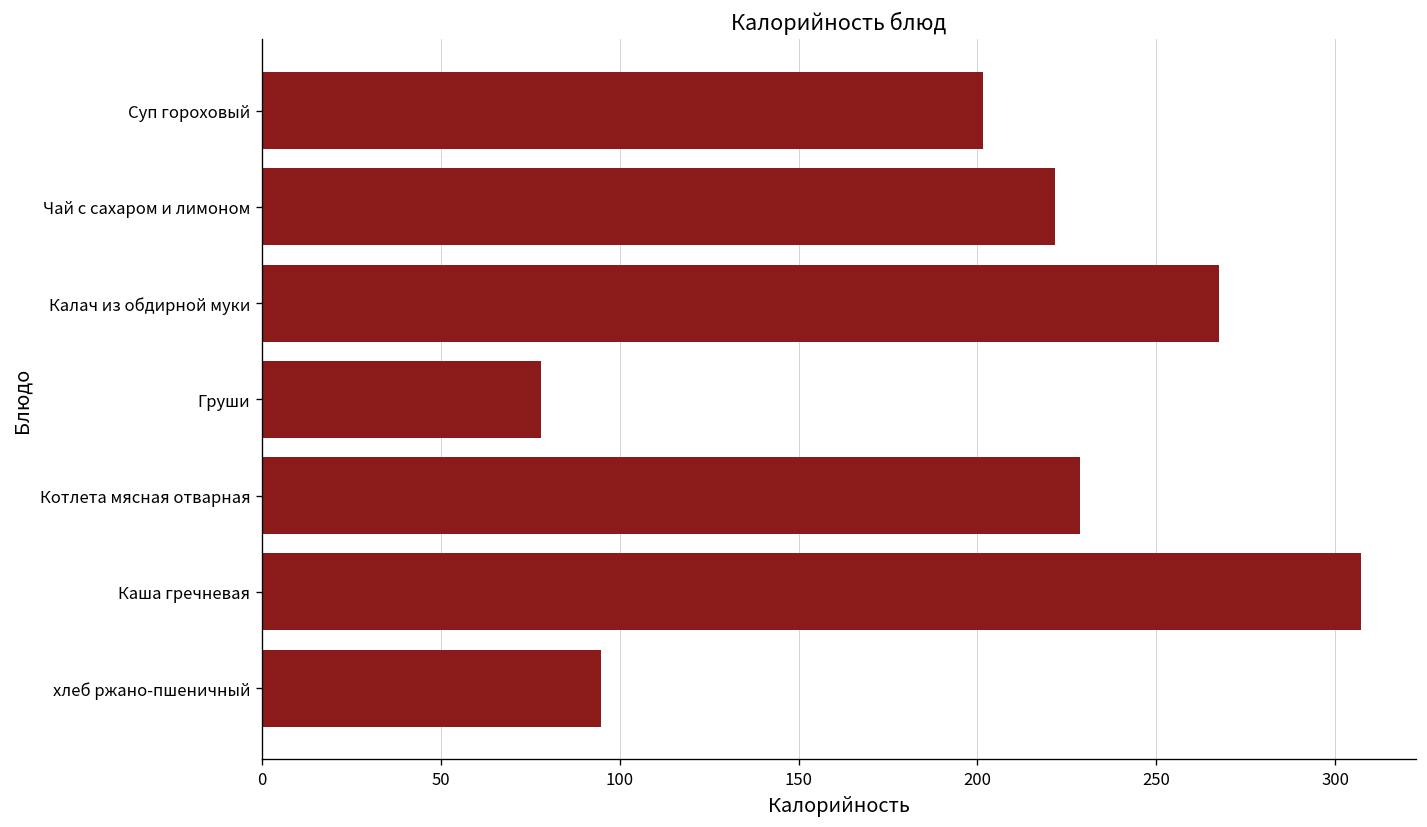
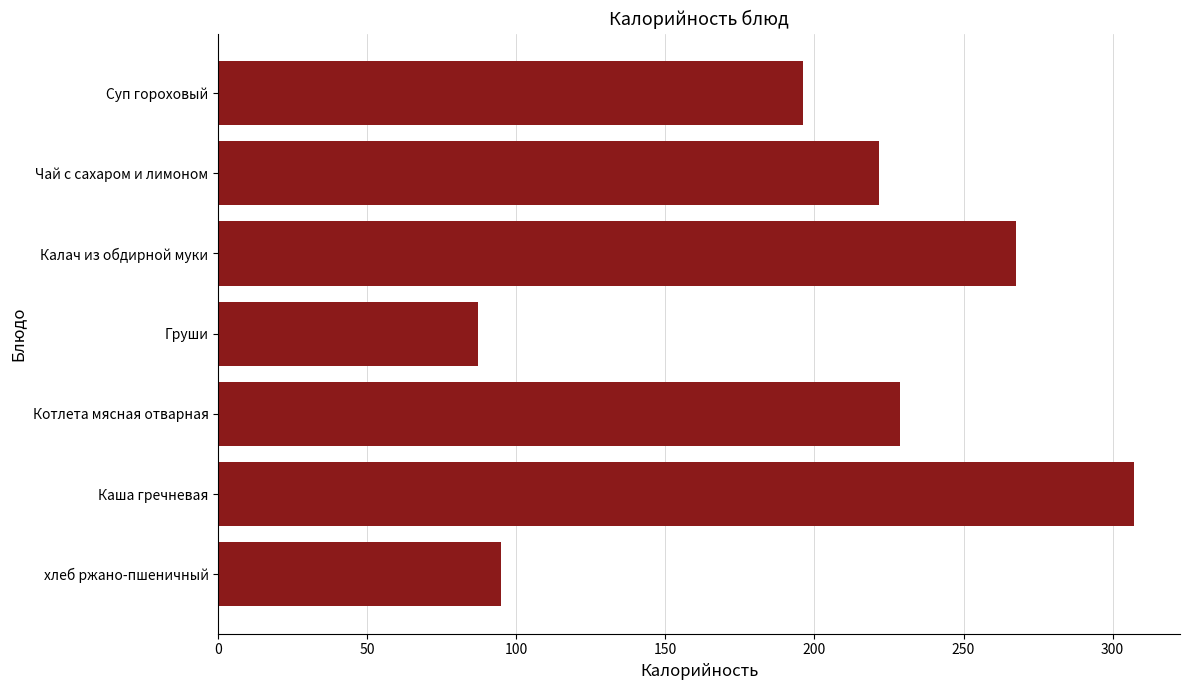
Суп гороховый: 202 -> 196
Груши: 78 -> 87
